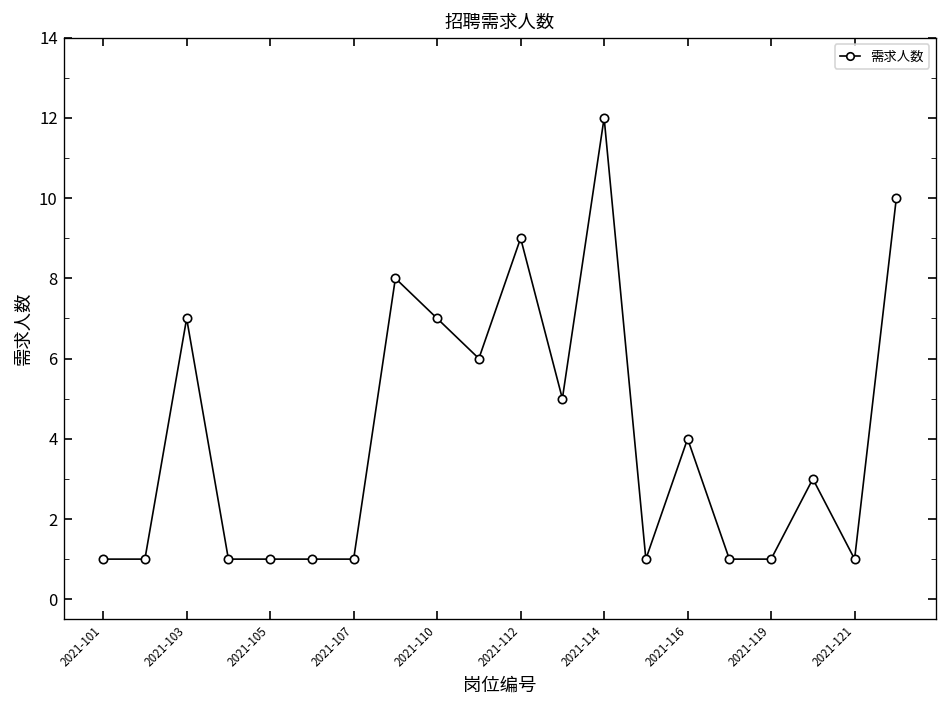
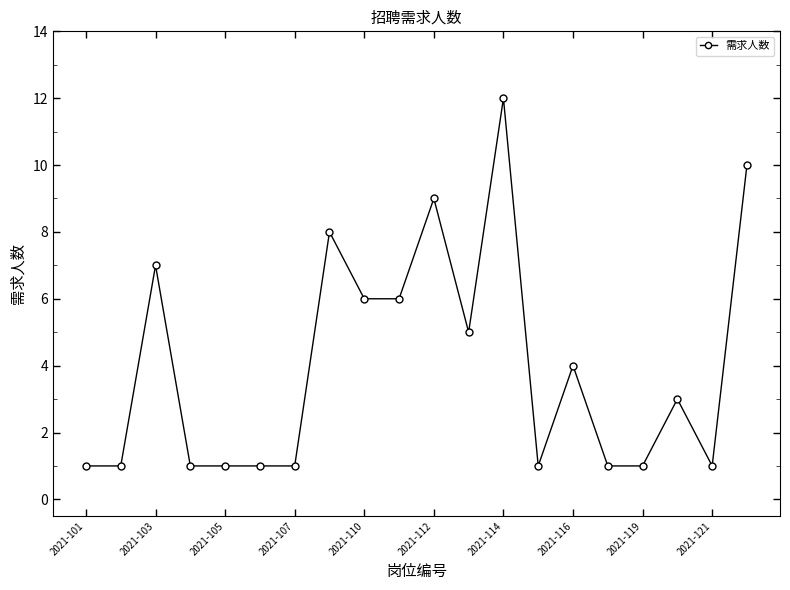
2021-110: 7 -> 6
